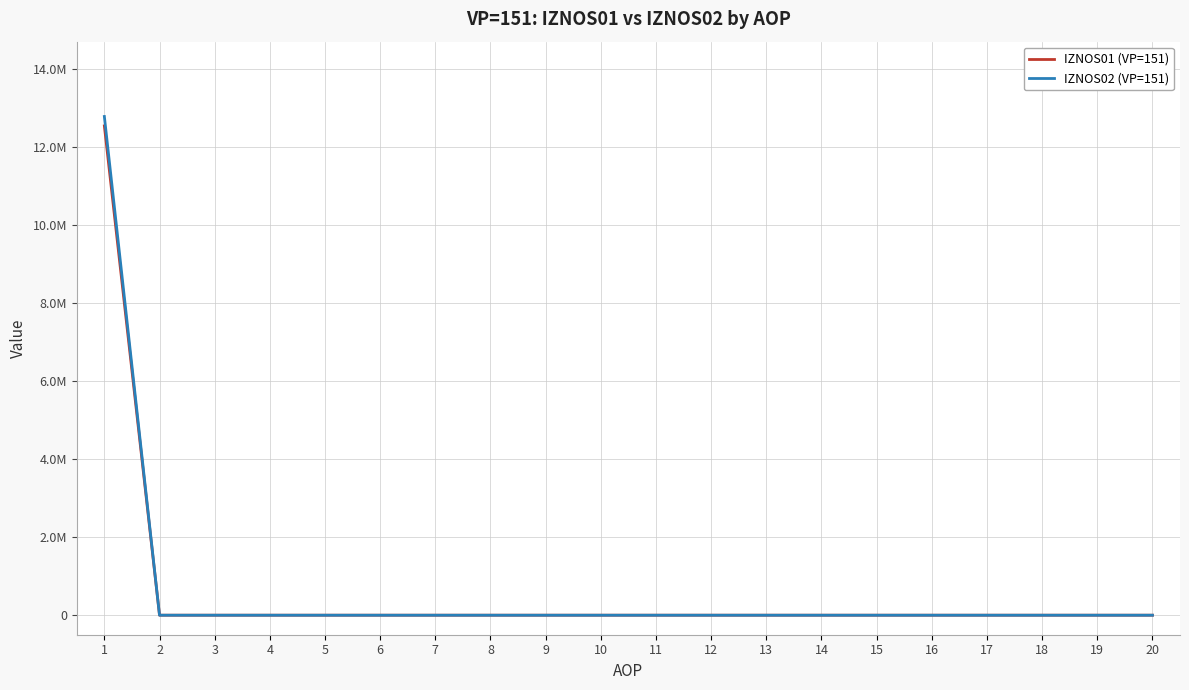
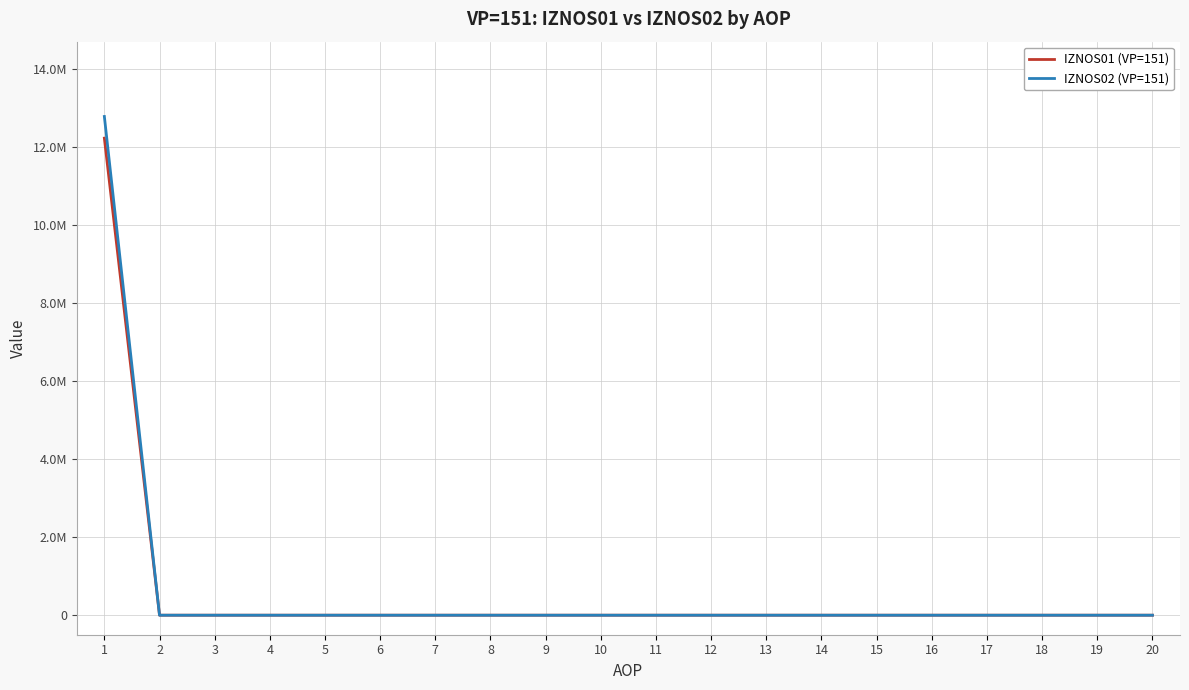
IZNOS01 (VP=151), 1: 12500000 -> 12200000
